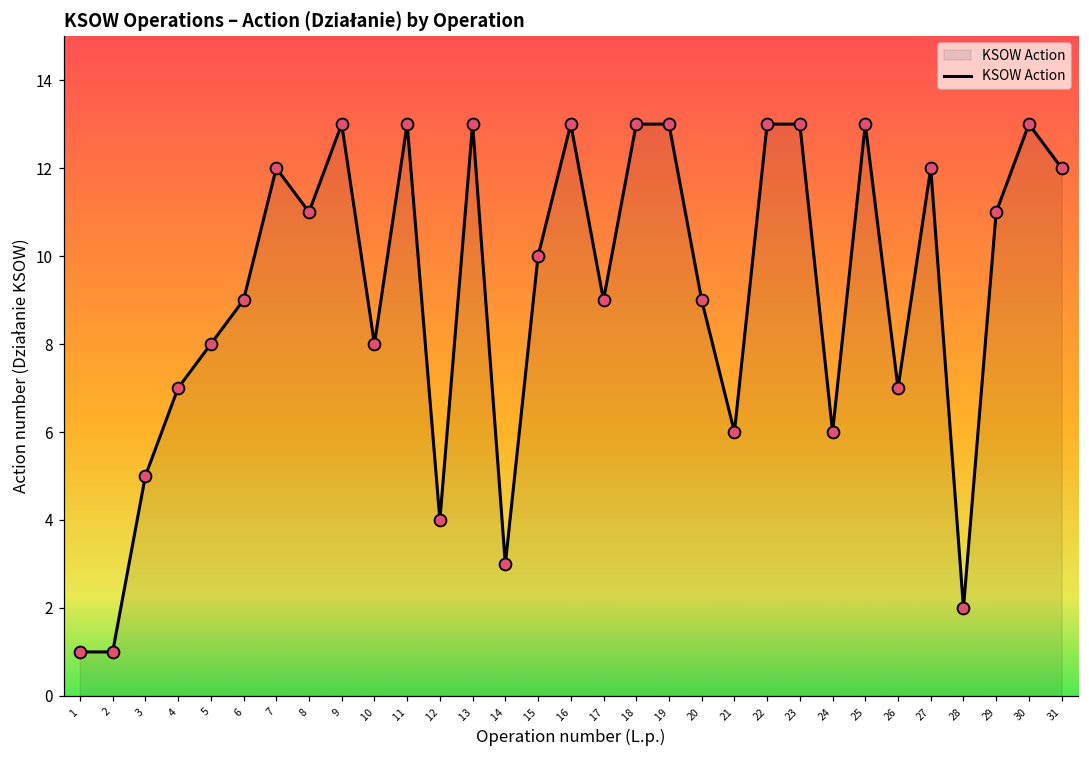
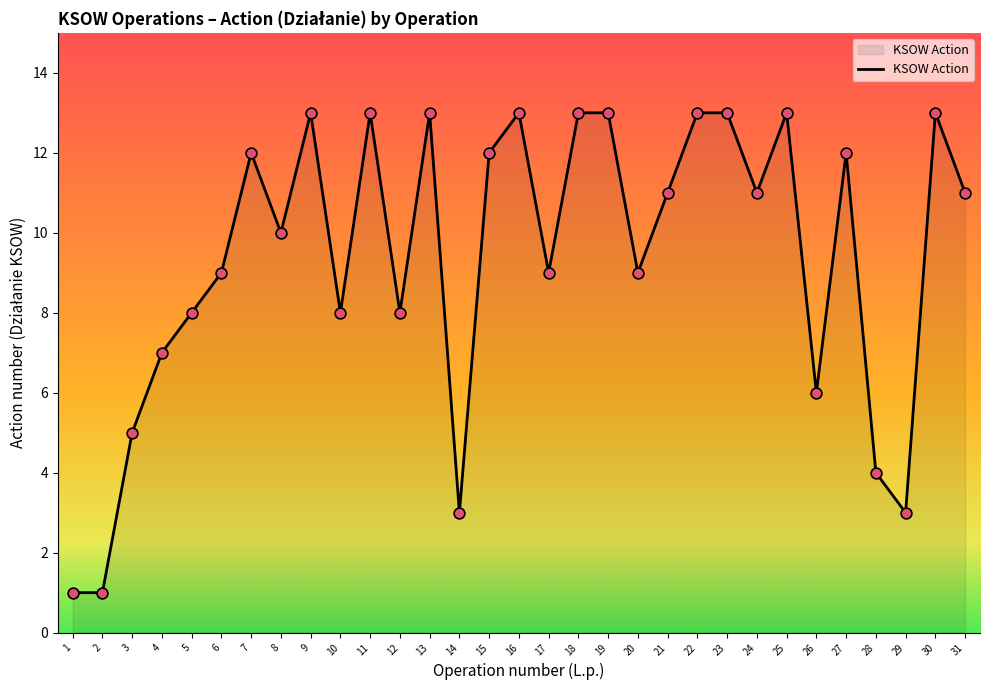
8: 11 -> 10
12: 4 -> 8
15: 10 -> 12
21: 6 -> 11
24: 6 -> 11
26: 7 -> 6
28: 2 -> 4
29: 11 -> 3
31: 12 -> 11
